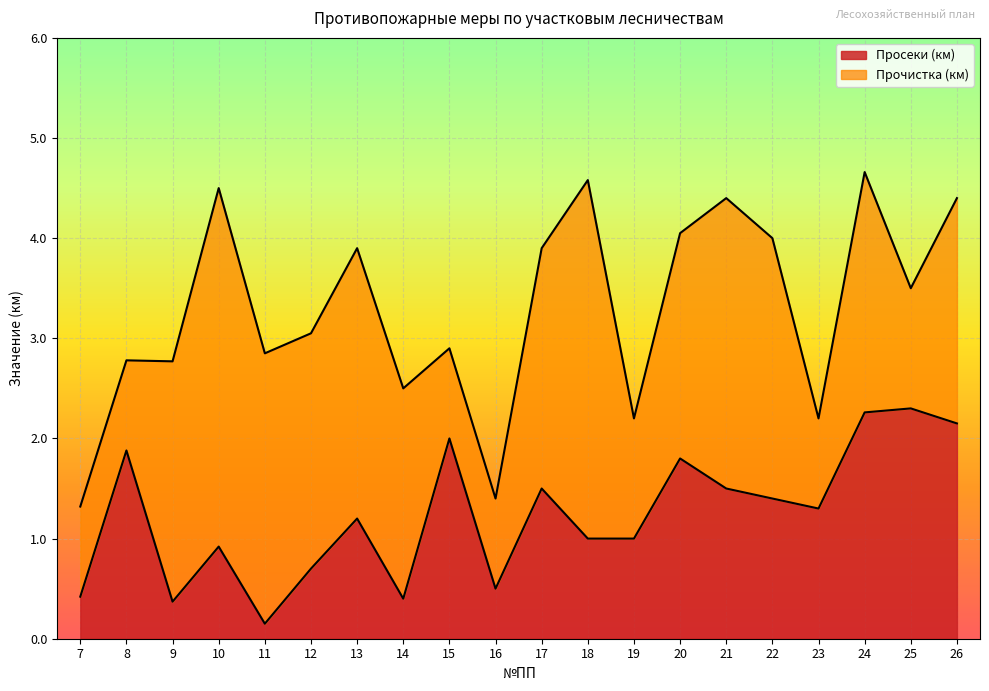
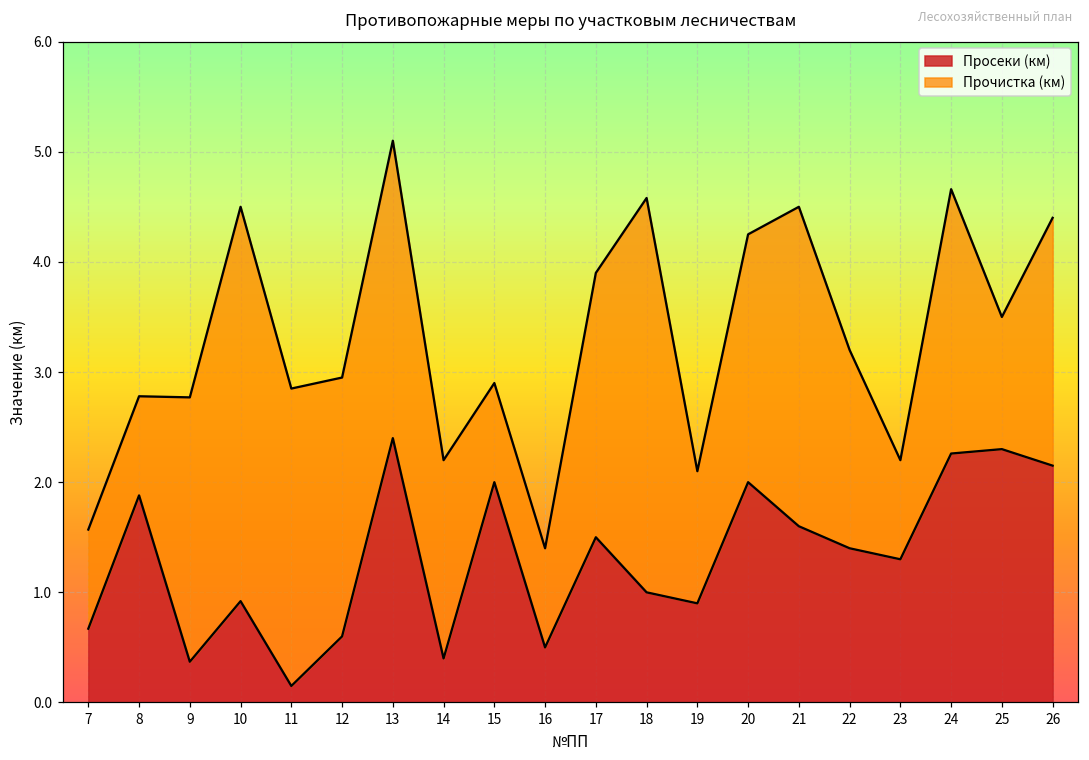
Просеки (км), 7: 0.42 -> 0.67
Просеки (км), 12: 0.7 -> 0.6
Просеки (км), 13: 1.2 -> 2.4
Прочистка (км), 14: 2.1 -> 1.8
Просеки (км), 19: 1.0 -> 0.9
Просеки (км), 20: 1.8 -> 2.0
Просеки (км), 21: 1.5 -> 1.6
Прочистка (км), 22: 2.6 -> 1.8
